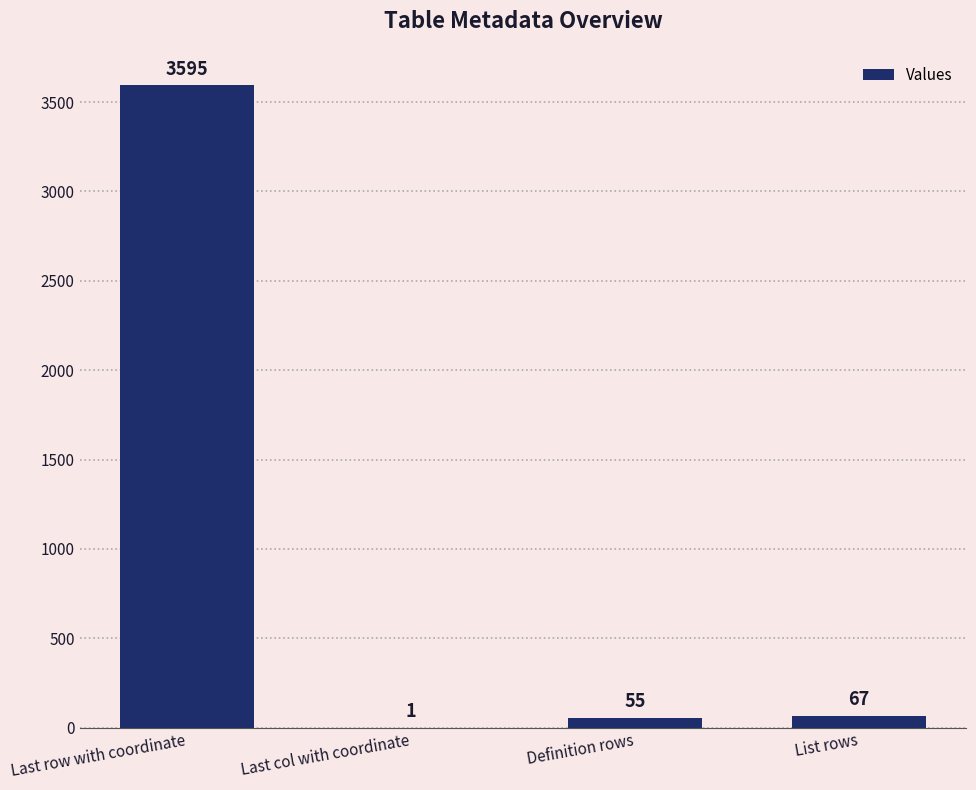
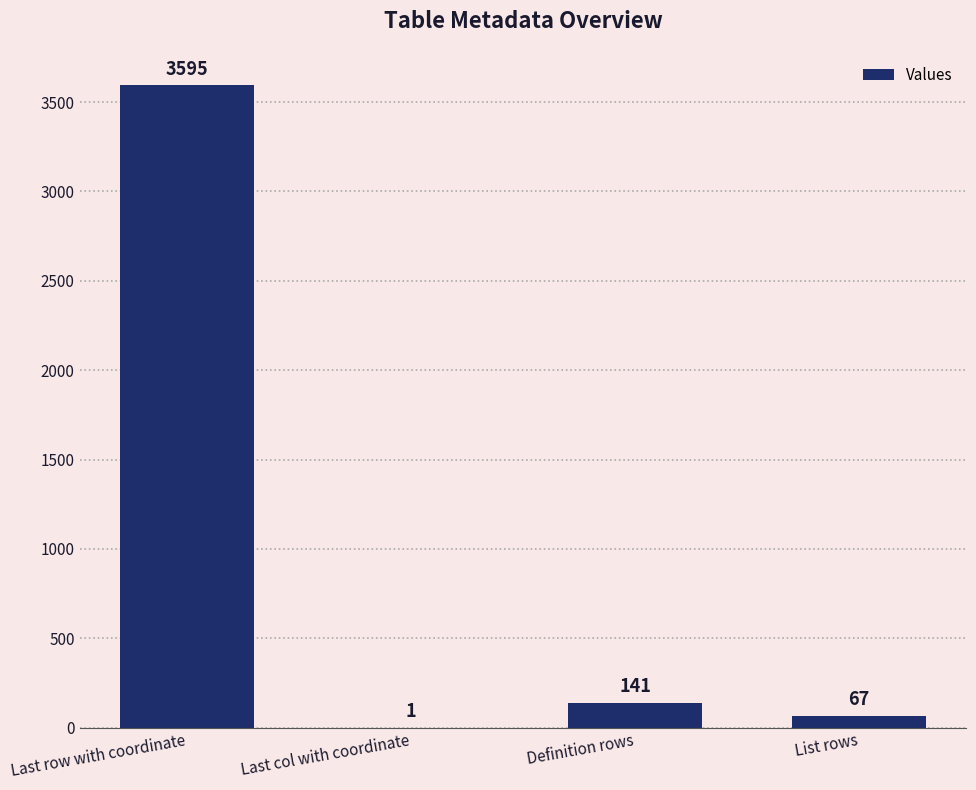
Definition rows: 55 -> 141
